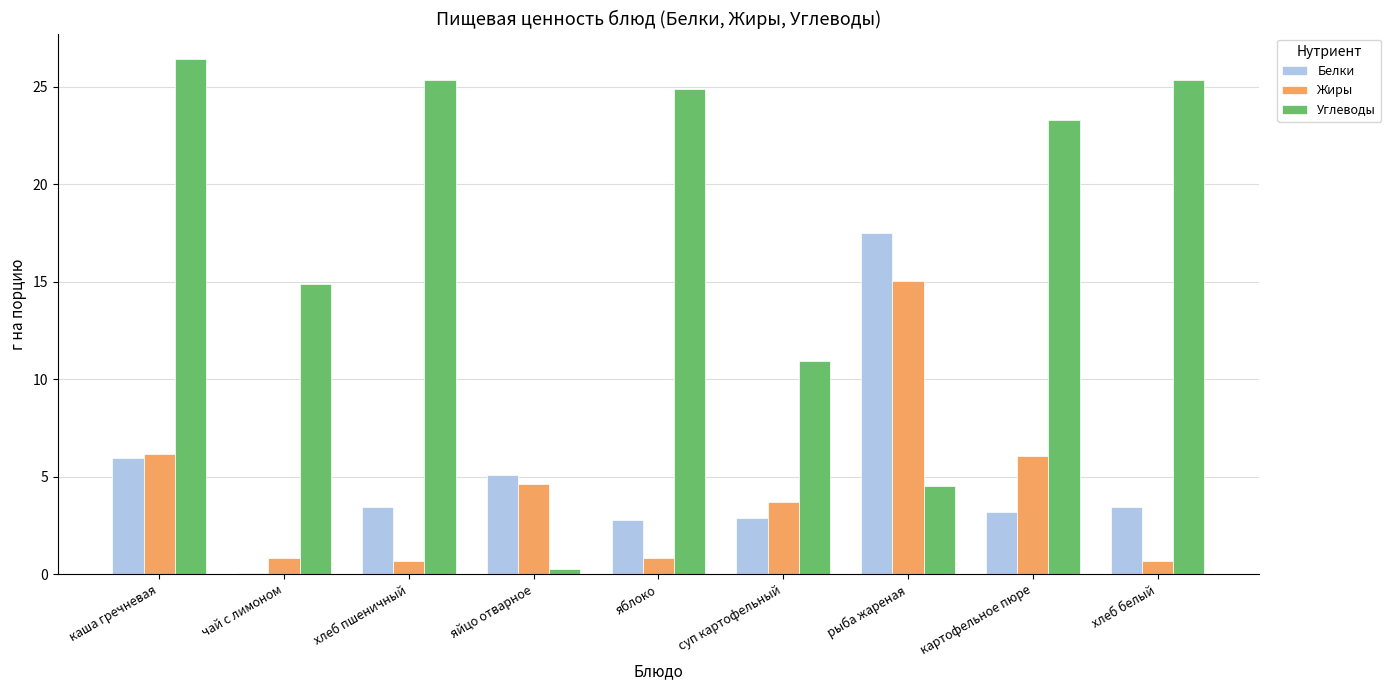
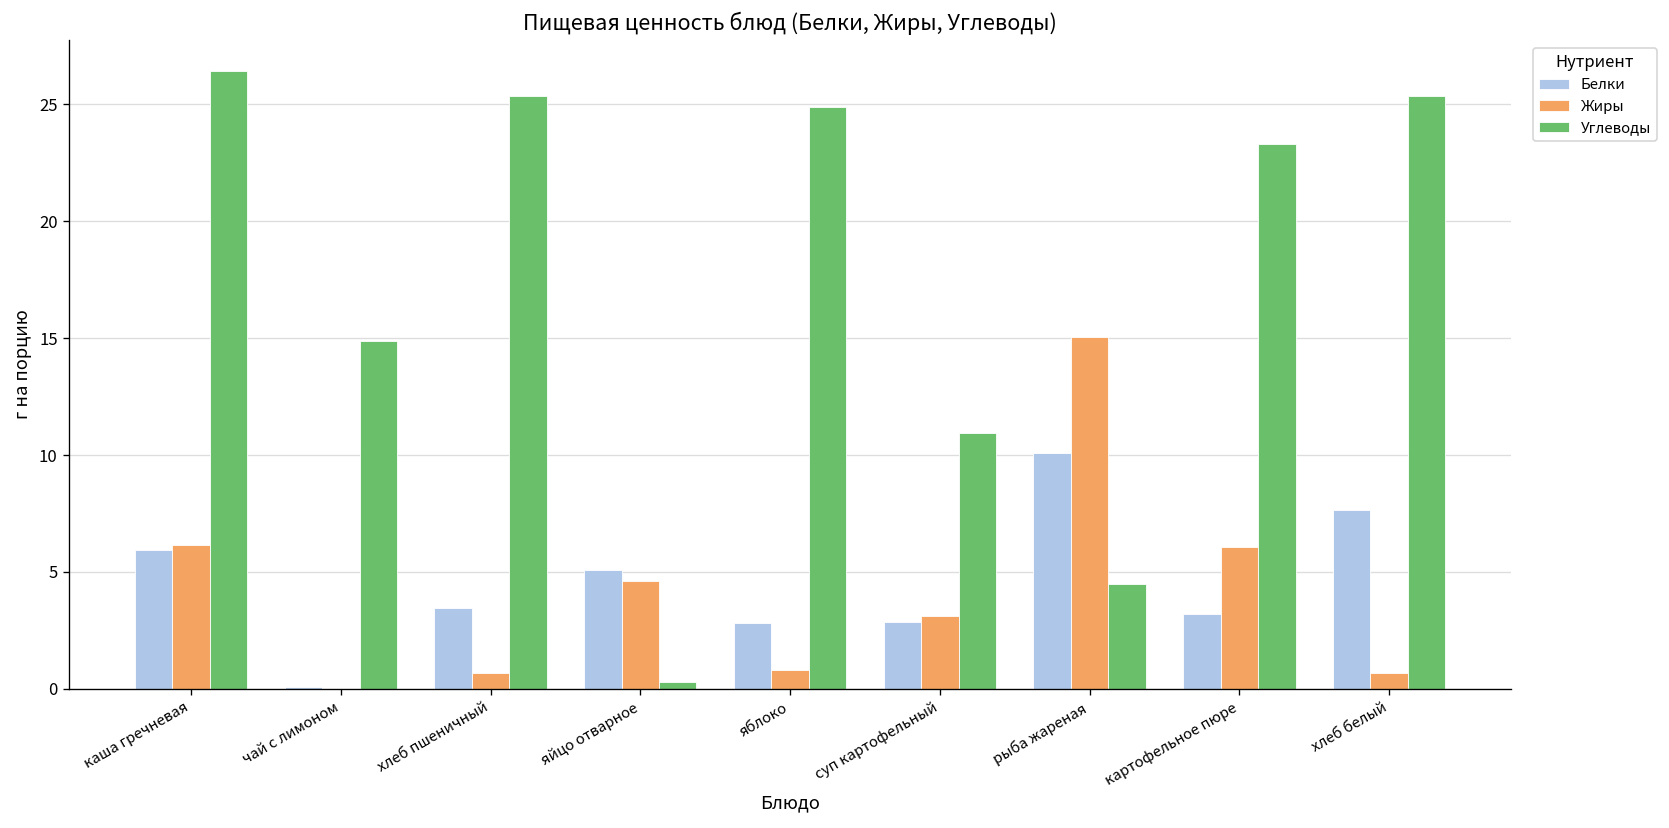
Жиры, чай с лимоном: 0.9 -> 0.0
Жиры, суп картофельный: 3.7 -> 3.1
Белки, рыба жареная: 17.5 -> 10.1
Белки, хлеб белый: 3.5 -> 7.6
